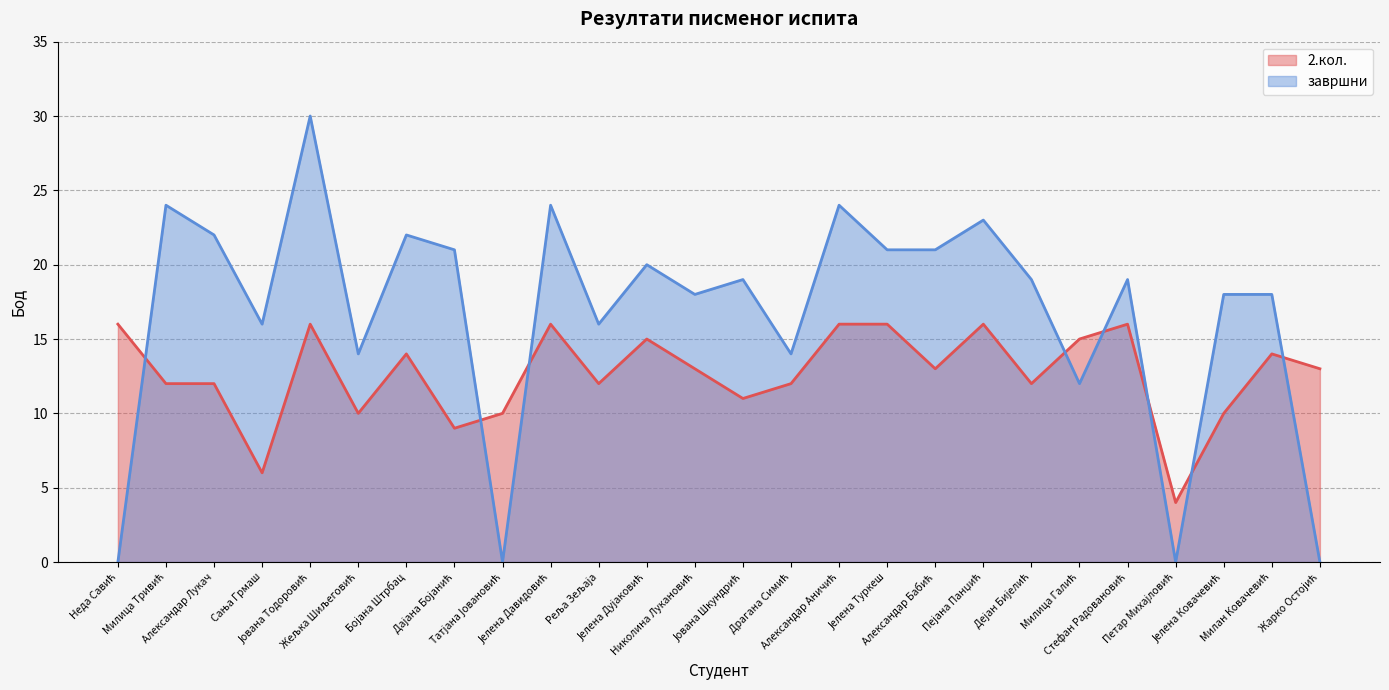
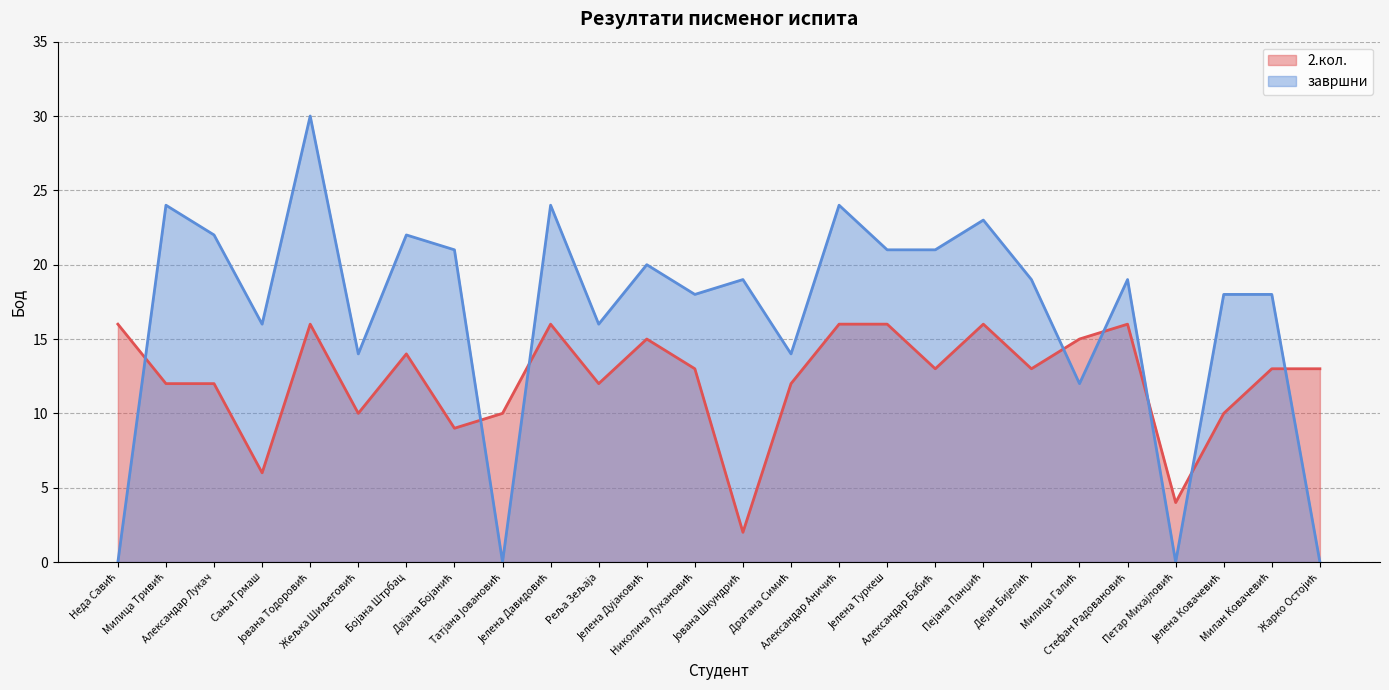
2.кол., Јована Шкундрић: 11 -> 2
2.кол., Дејан Бијелић: 12 -> 13
2.кол., Милан Ковачевић: 14 -> 13
